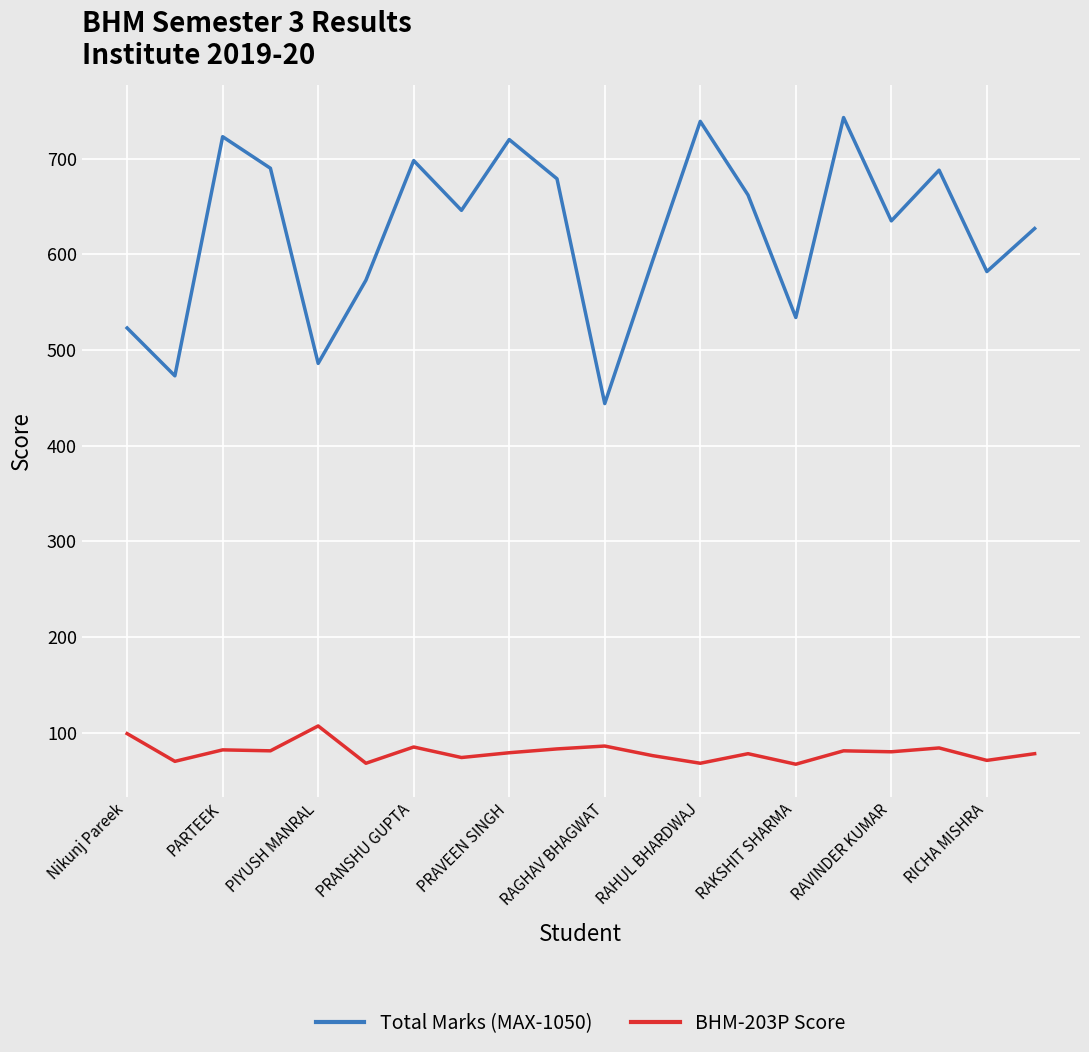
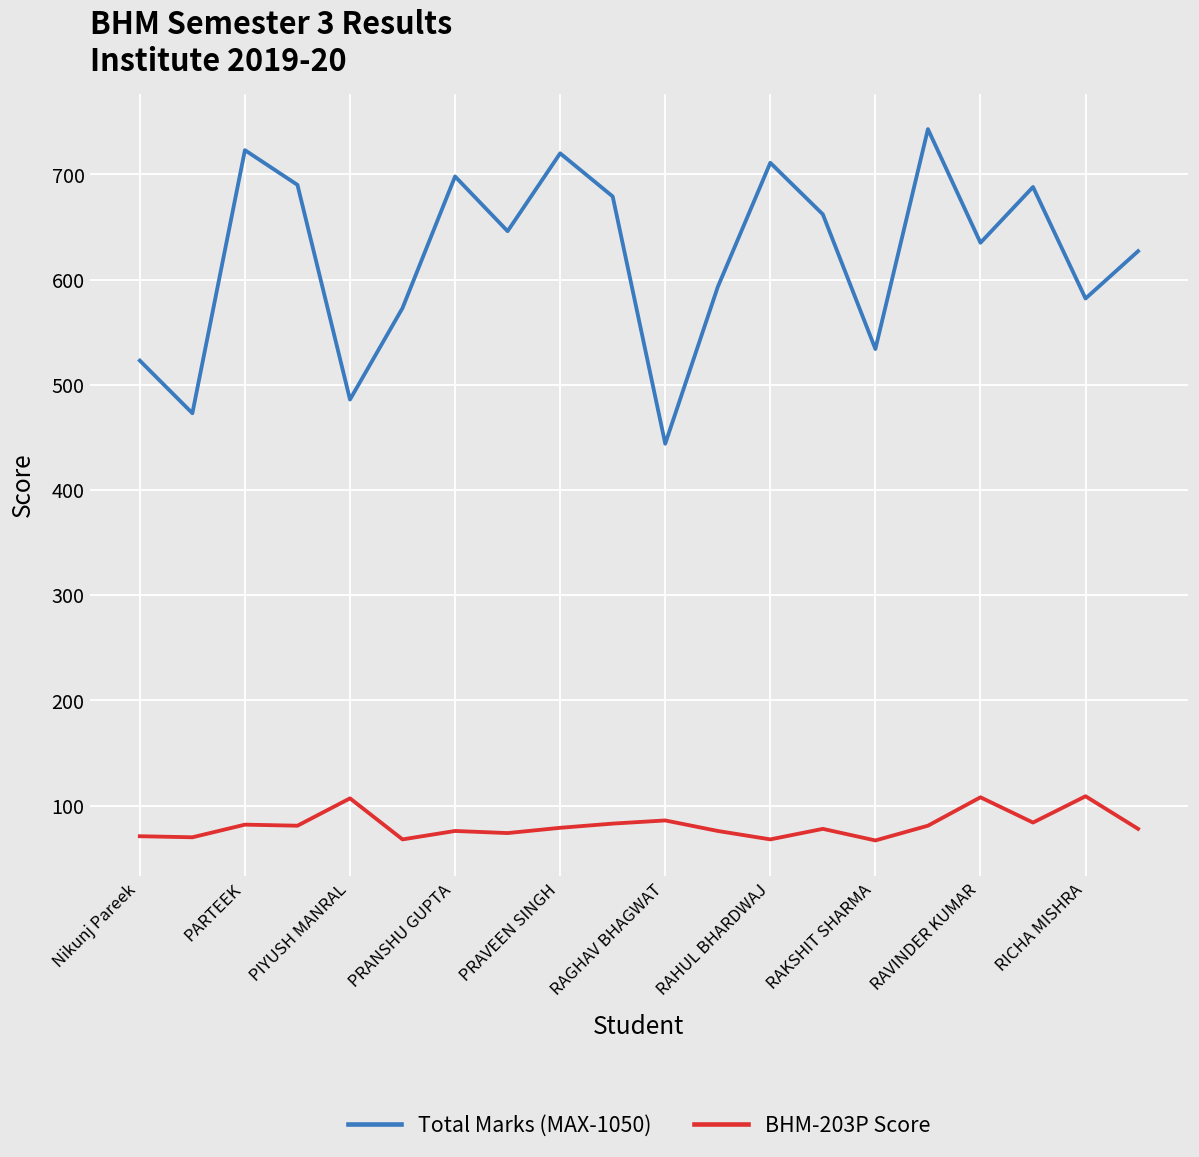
BHM-203P Score, Nikunj Pareek: 100 -> 70
BHM-203P Score, PRANSHU GUPTA: 90 -> 80
Total Marks (MAX-1050), RAHUL BHARDWAJ: 740 -> 710
BHM-203P Score, RAVINDER KUMAR: 80 -> 110
BHM-203P Score, RICHA MISHRA: 70 -> 110
